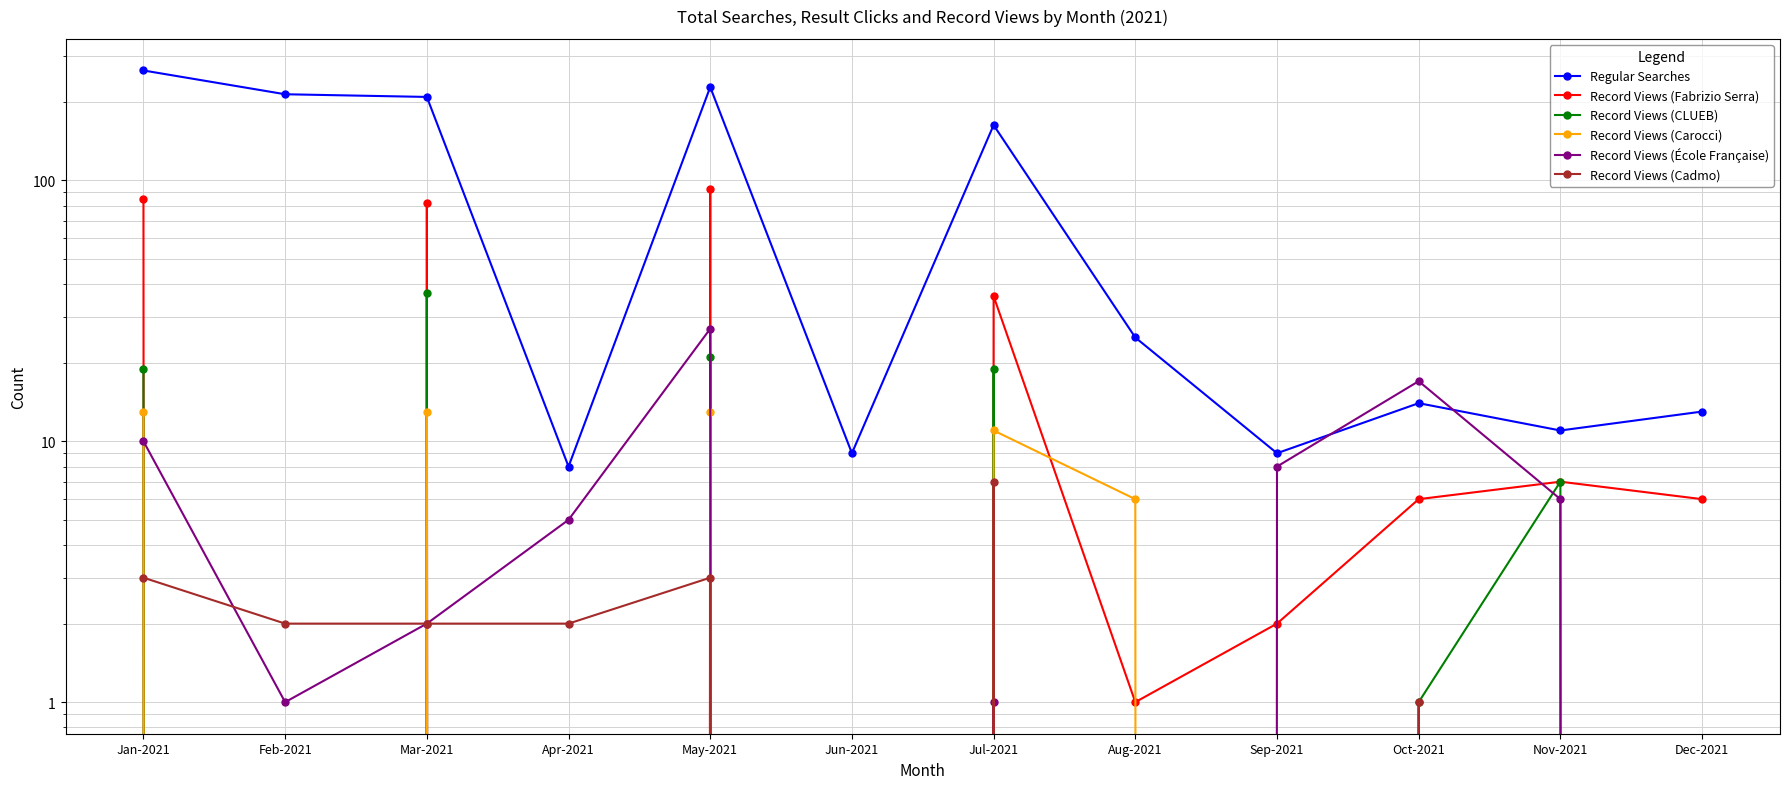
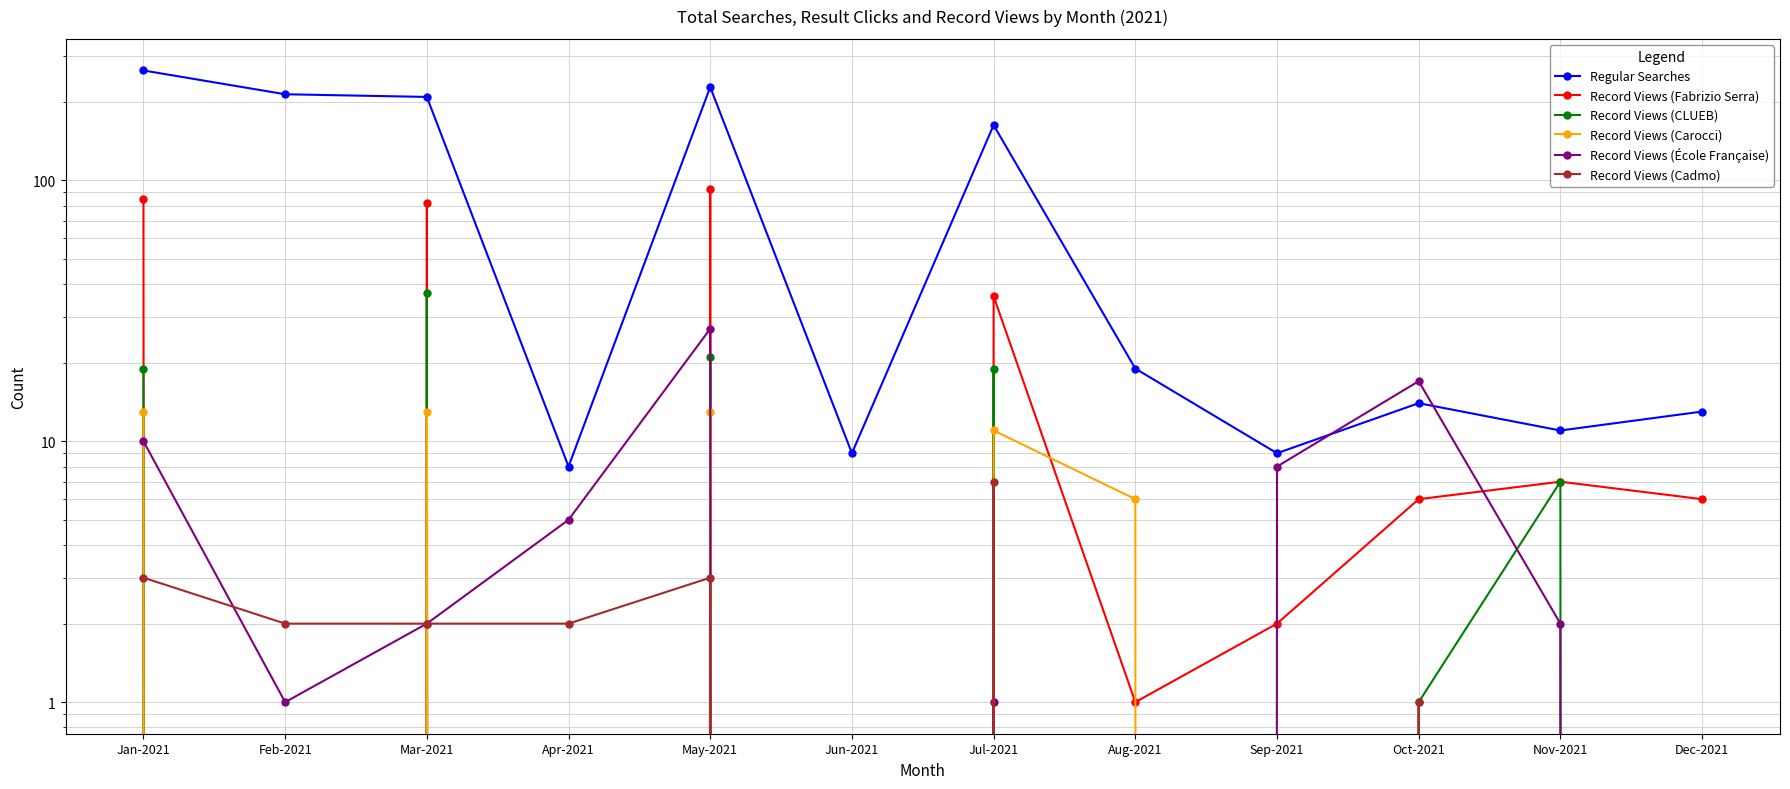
Regular Searches, Aug-2021: 25 -> 19
Record Views (École Française), Nov-2021: 6 -> 2
